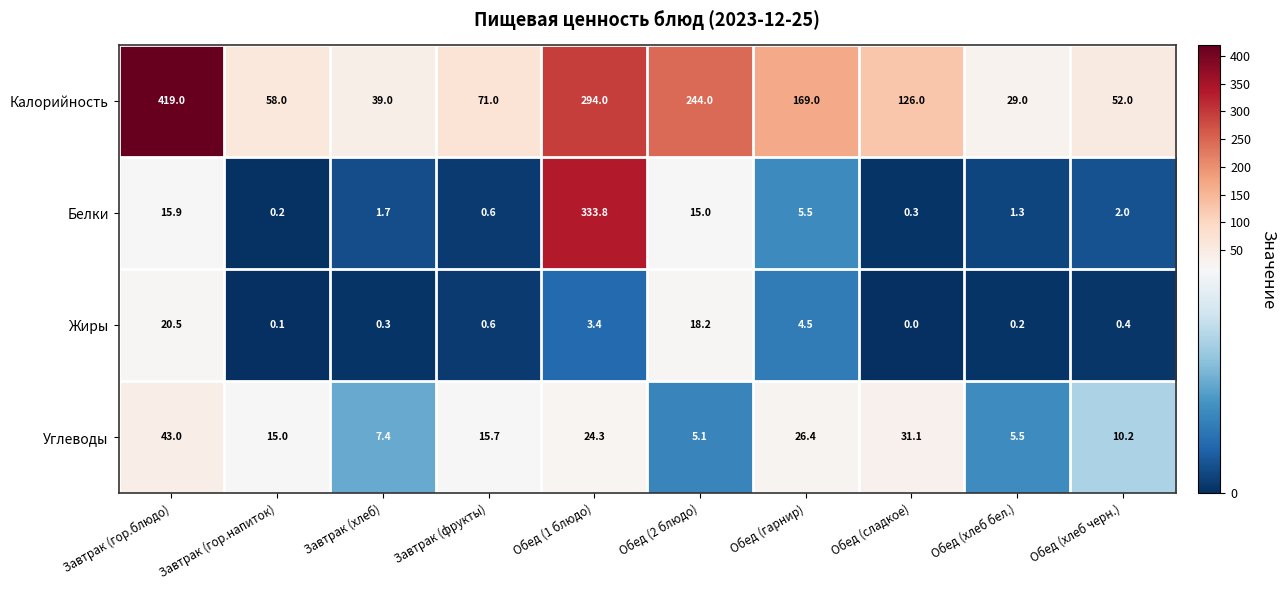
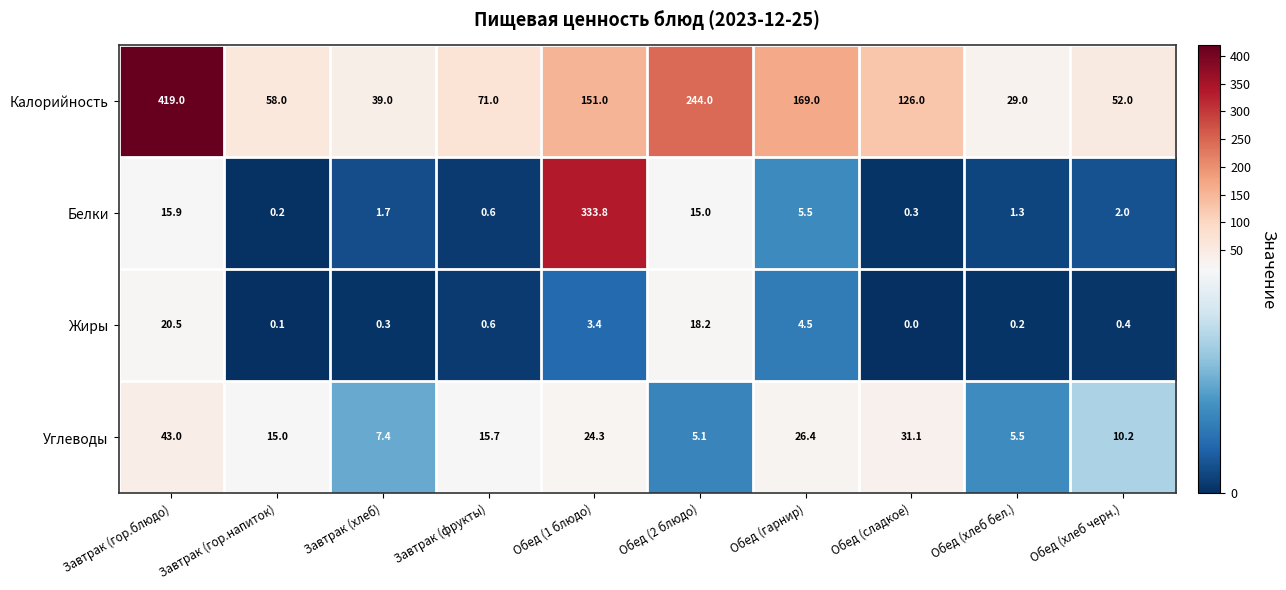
Калорийность, Обед (1 блюдо): 294.0 -> 151.0
